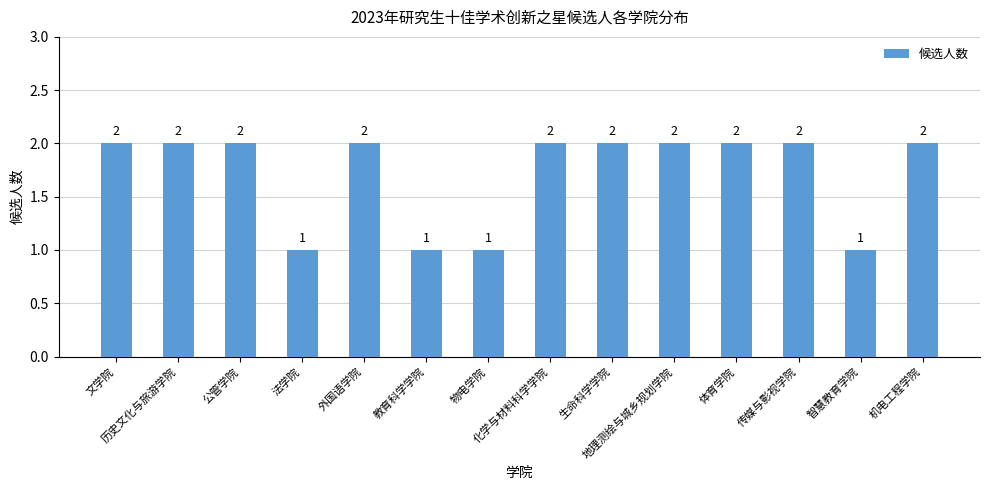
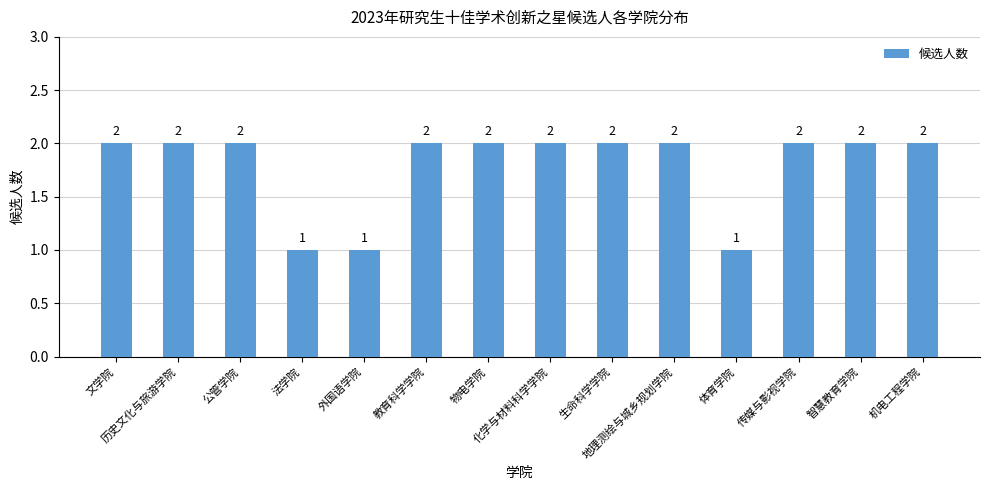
外国语学院: 2 -> 1
教育科学学院: 1 -> 2
物电学院: 1 -> 2
体育学院: 2 -> 1
智慧教育学院: 1 -> 2
